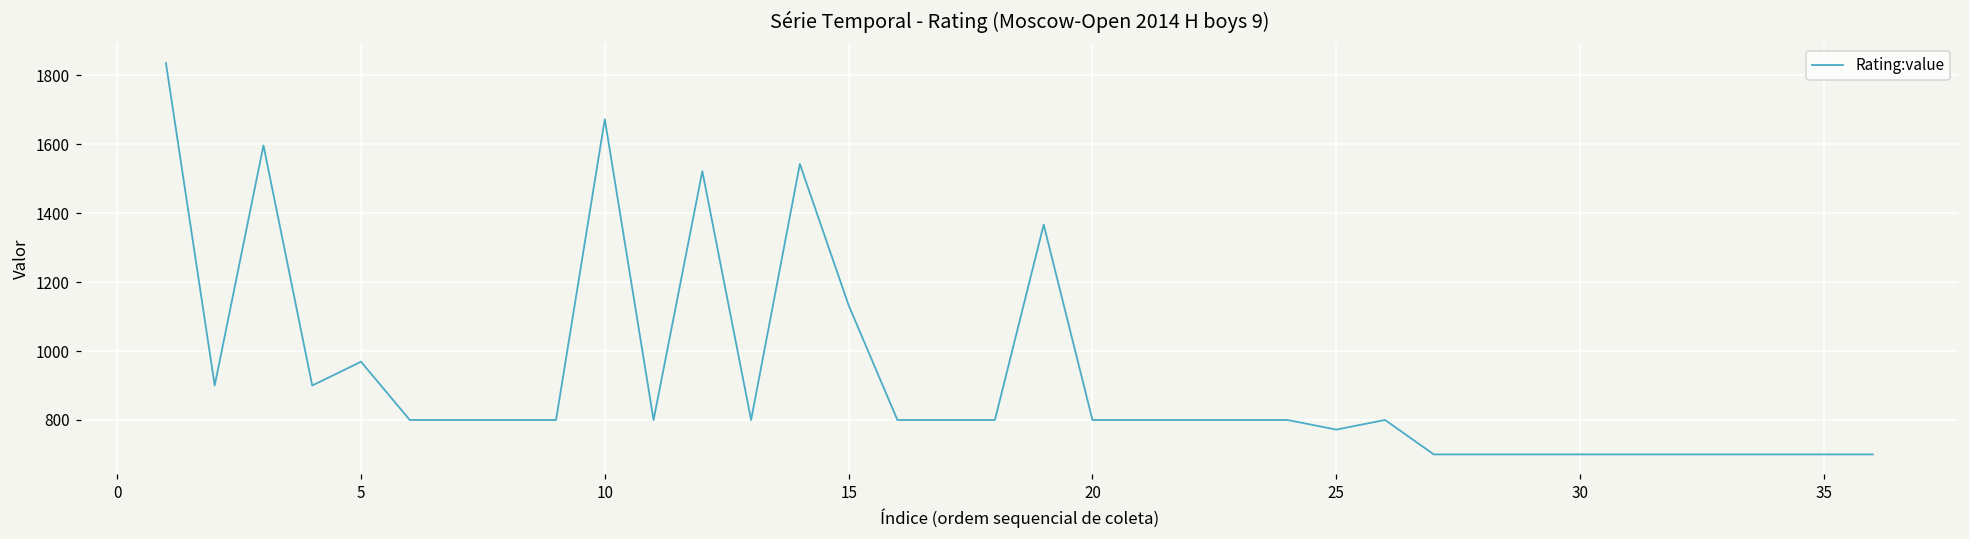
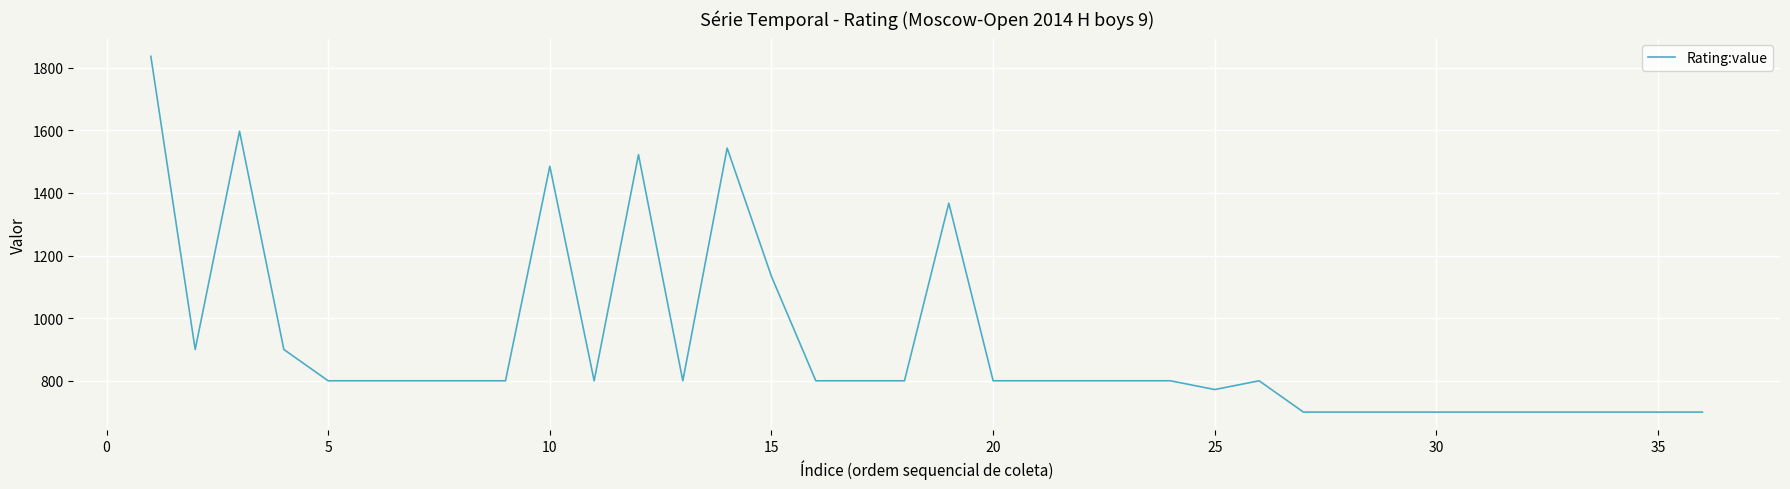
5: 970 -> 800
10: 1670 -> 1490
